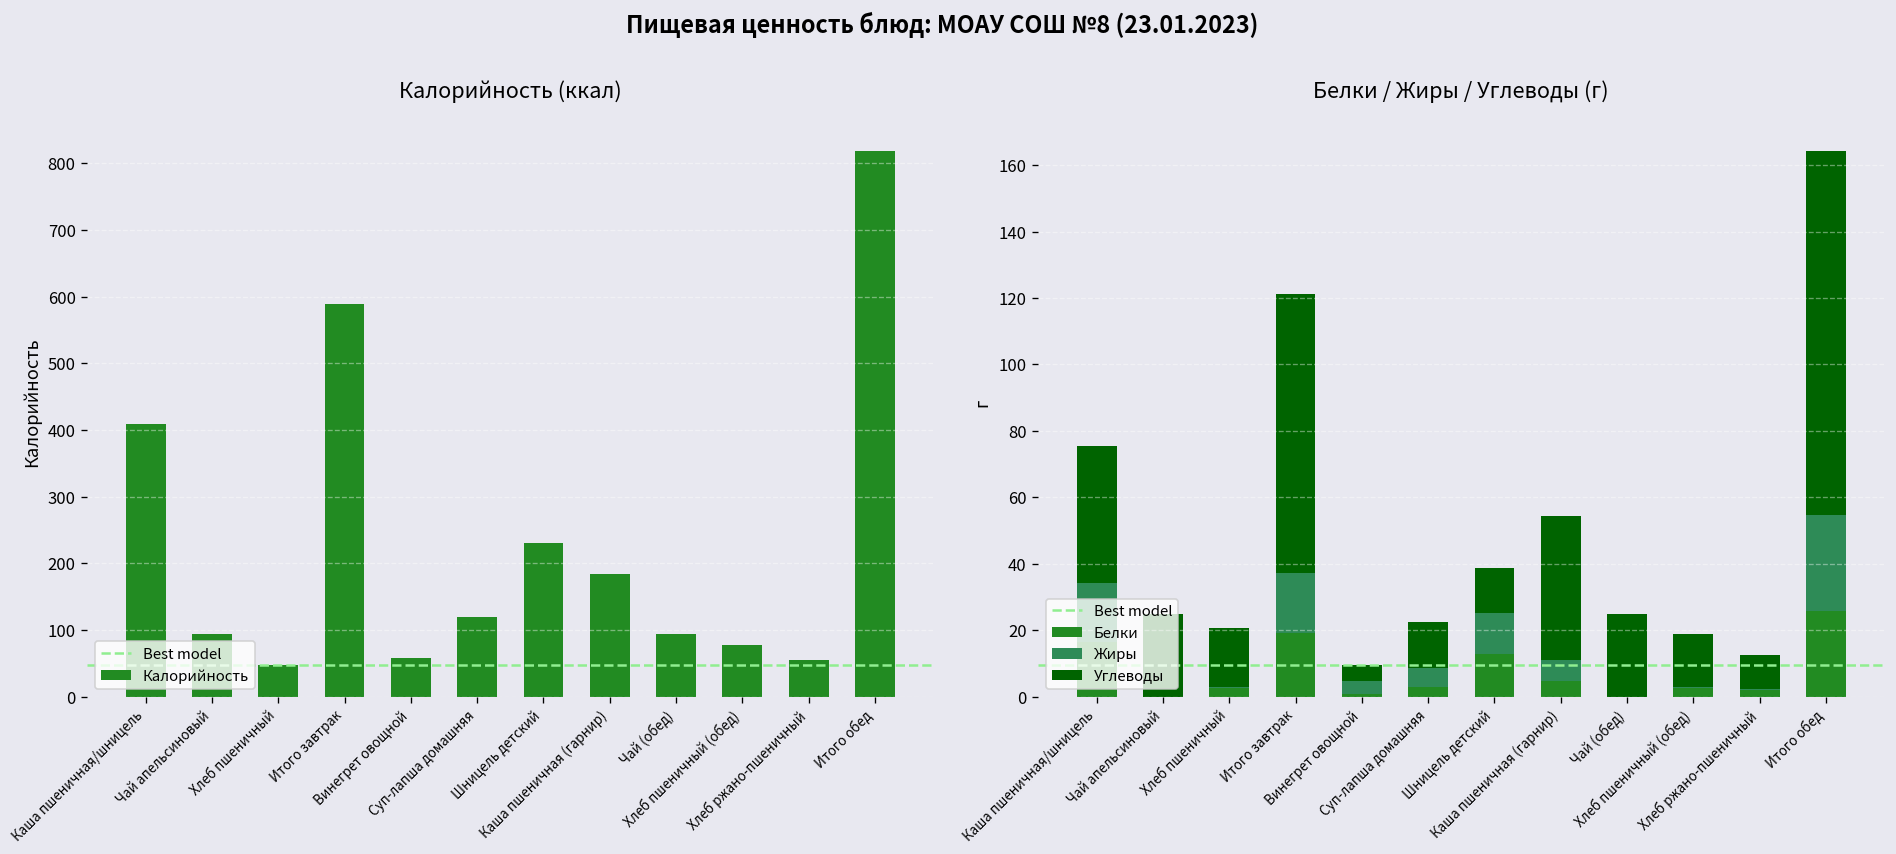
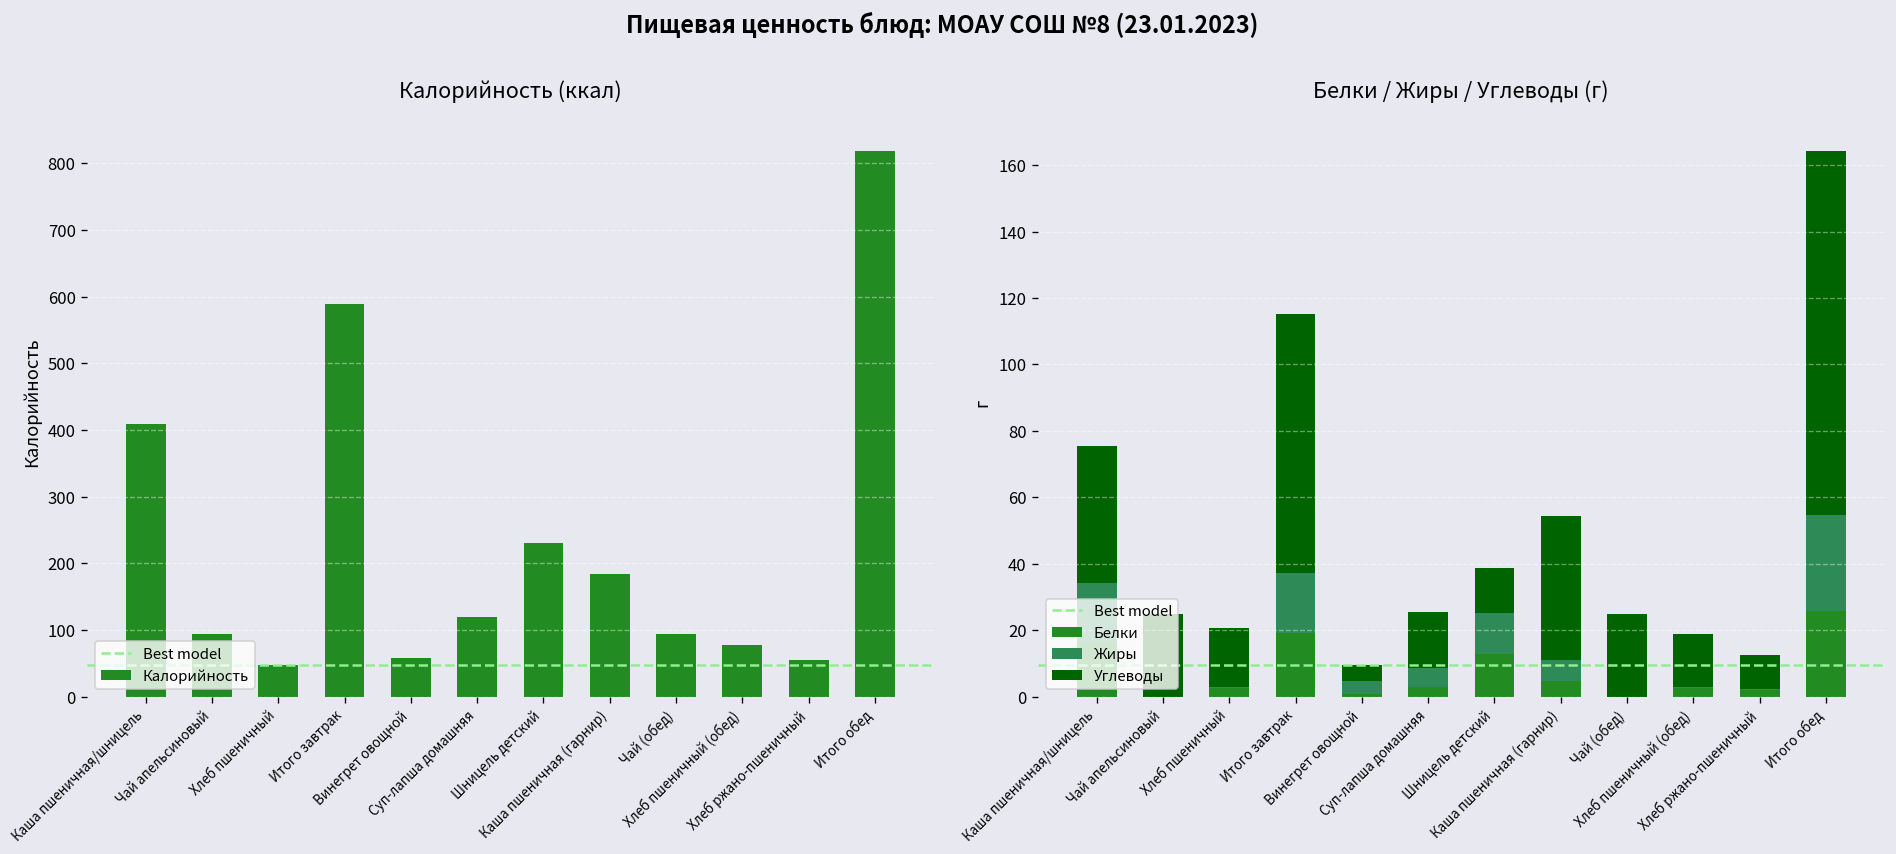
Белки / Жиры / Углеводы (г), Углеводы, Итого завтрак: 84 -> 78
Белки / Жиры / Углеводы (г), Углеводы, Суп-лапша домашняя: 14 -> 17
